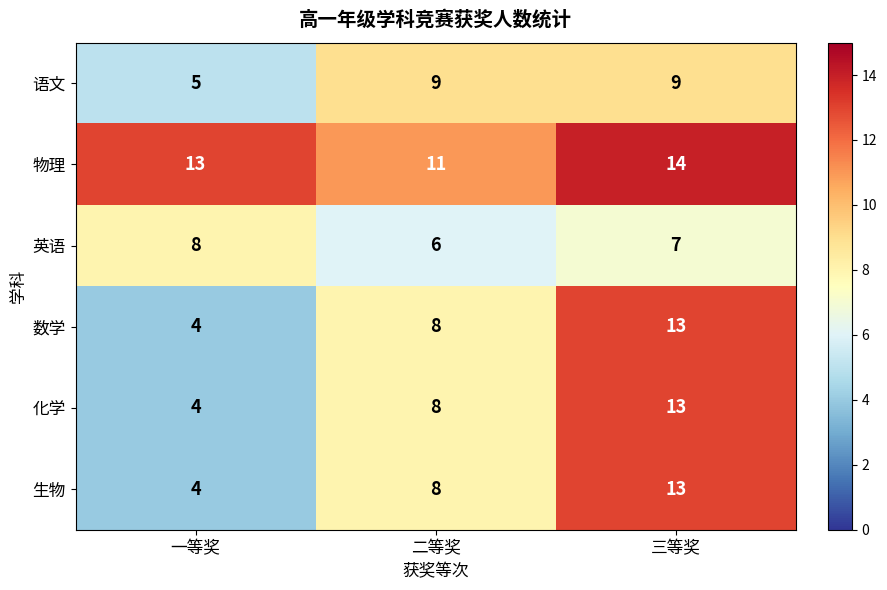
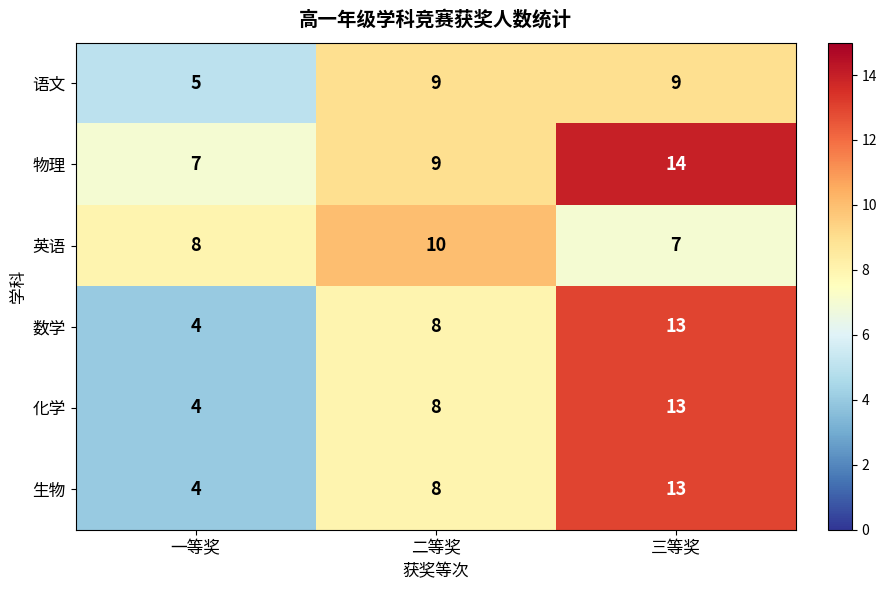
物理, 一等奖: 13 -> 7
物理, 二等奖: 11 -> 9
英语, 二等奖: 6 -> 10
